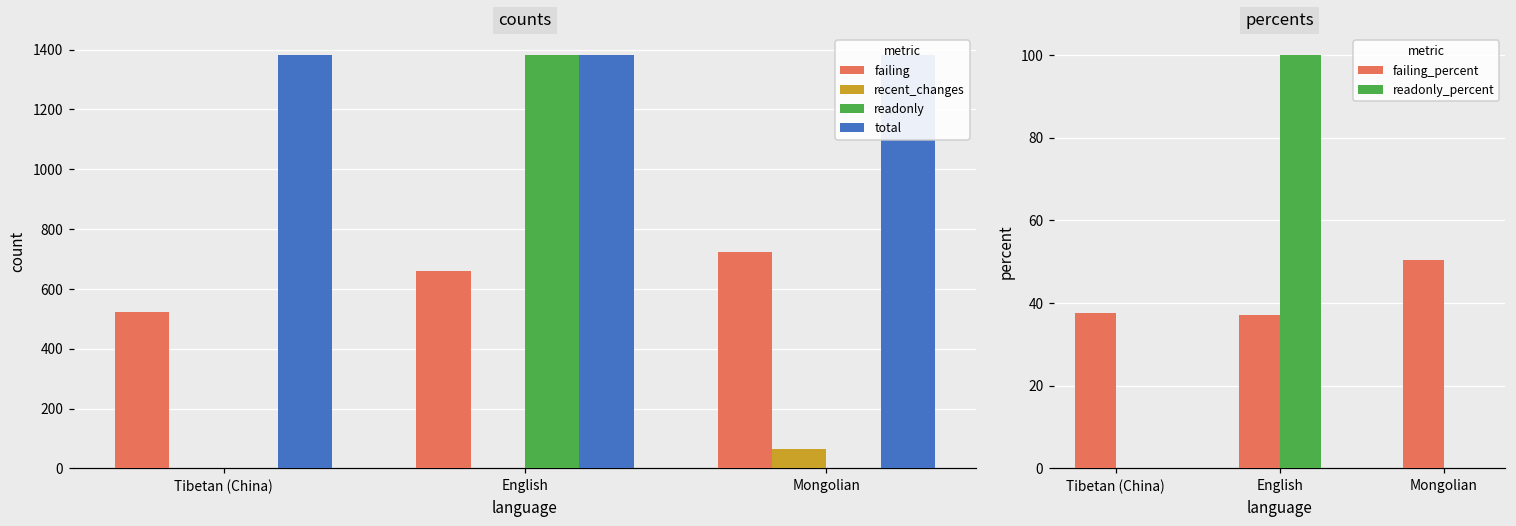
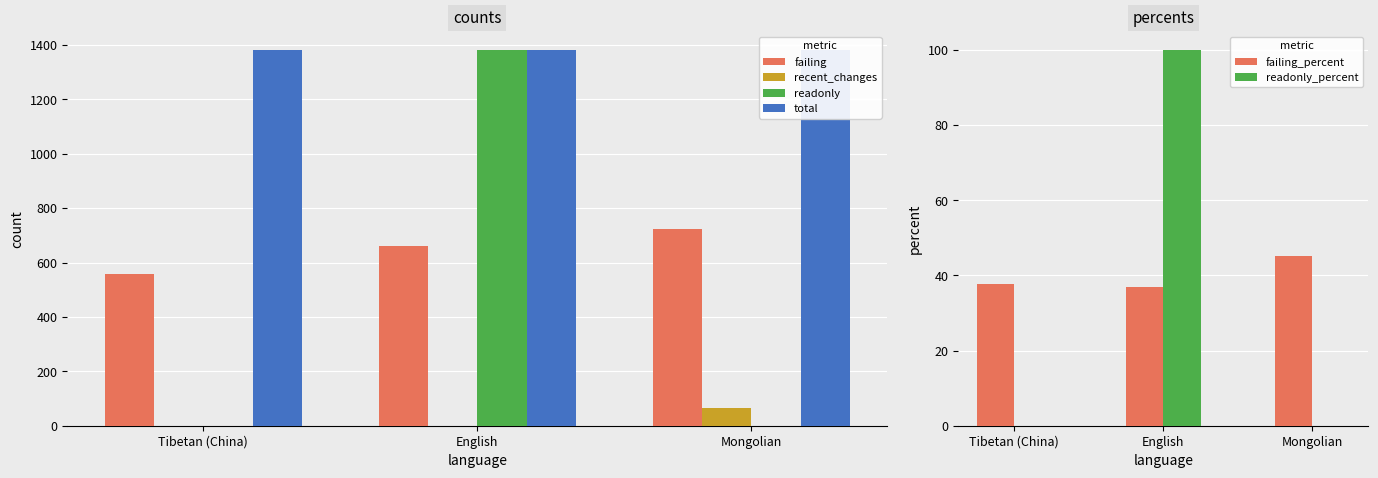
counts, failing, Tibetan (China): 520 -> 560
percents, failing_percent, Mongolian: 51 -> 45
